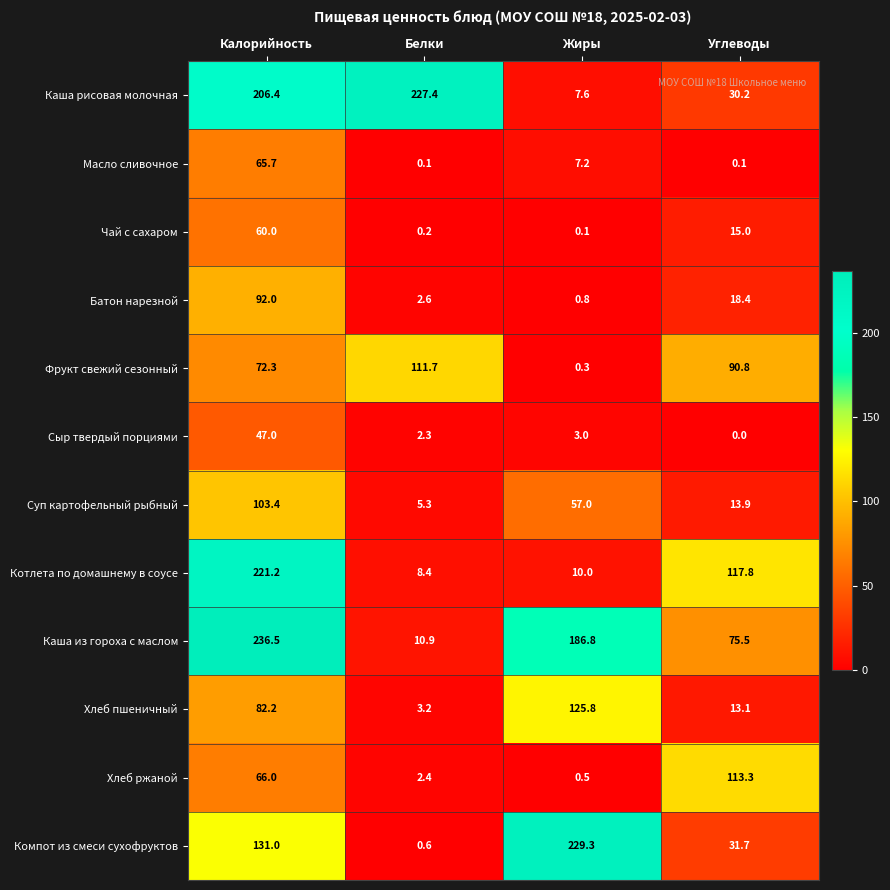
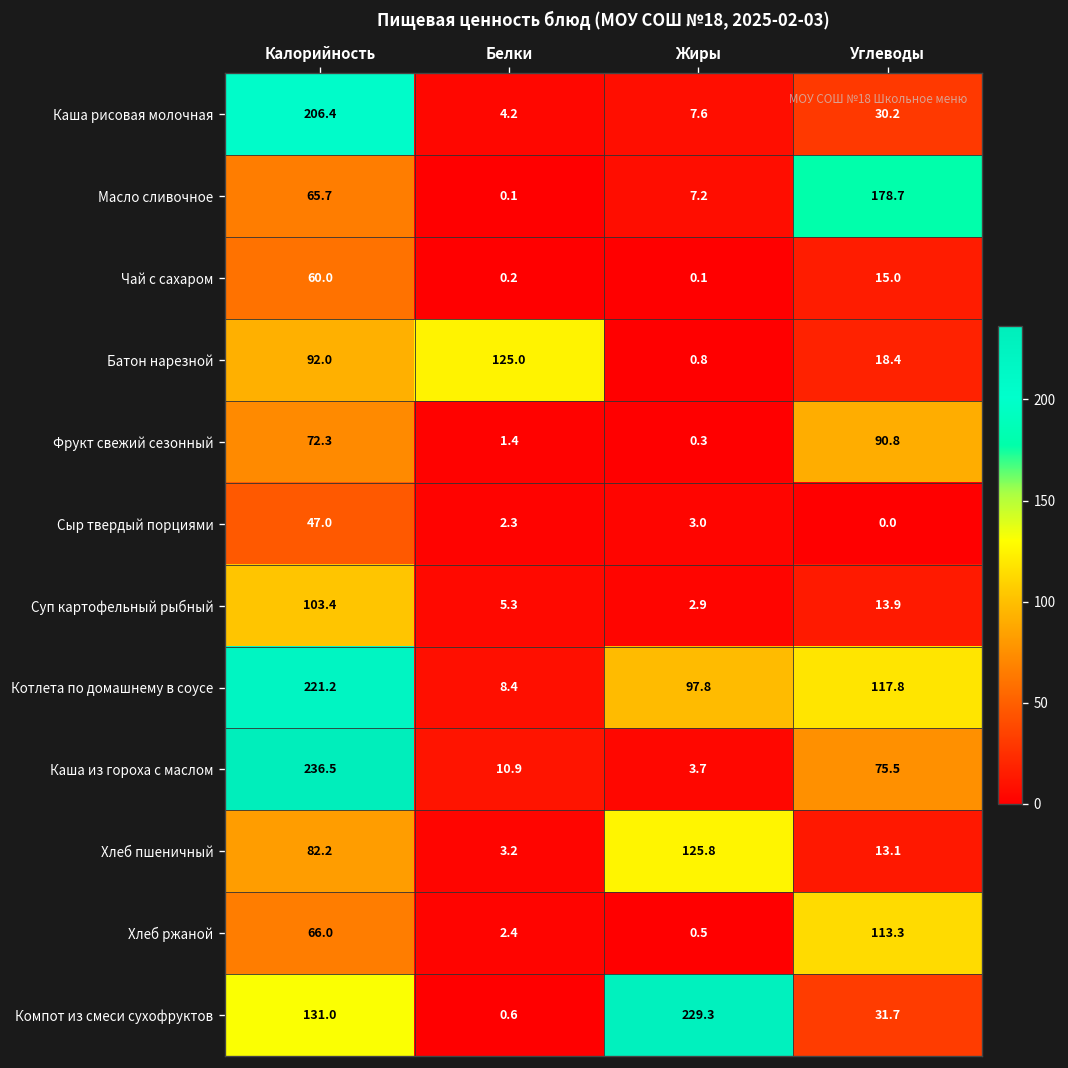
Каша рисовая молочная, Белки: 227.4 -> 4.2
Масло сливочное, Углеводы: 0.1 -> 178.7
Батон нарезной, Белки: 2.6 -> 125.0
Фрукт свежий сезонный, Белки: 111.7 -> 1.4
Суп картофельный рыбный, Жиры: 57.0 -> 2.9
Котлета по домашнему в соусе, Жиры: 10.0 -> 97.8
Каша из гороха с маслом, Жиры: 186.8 -> 3.7
